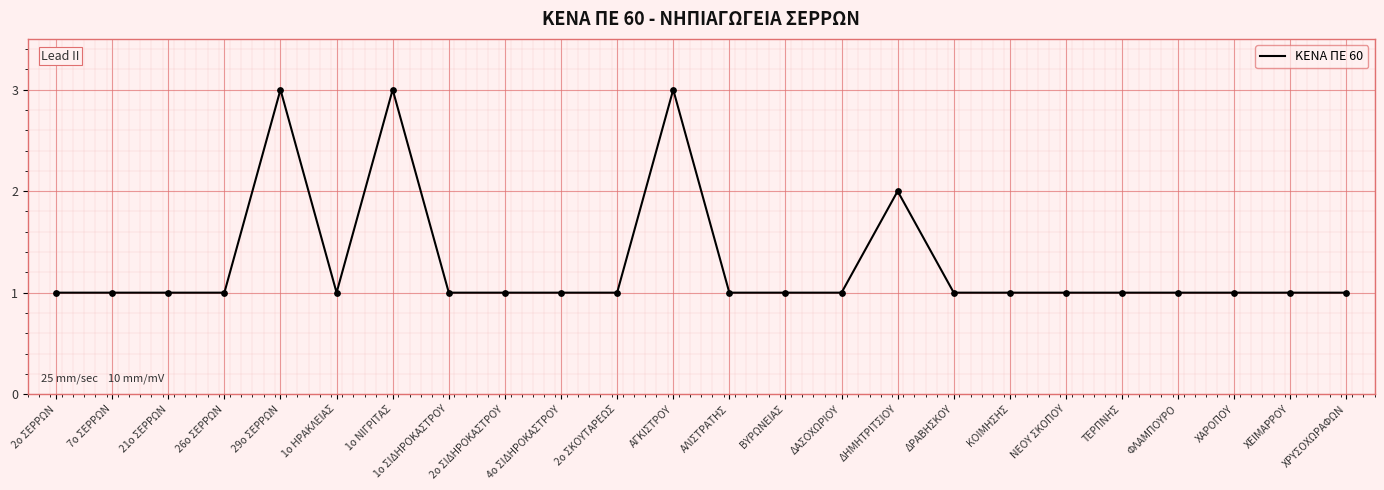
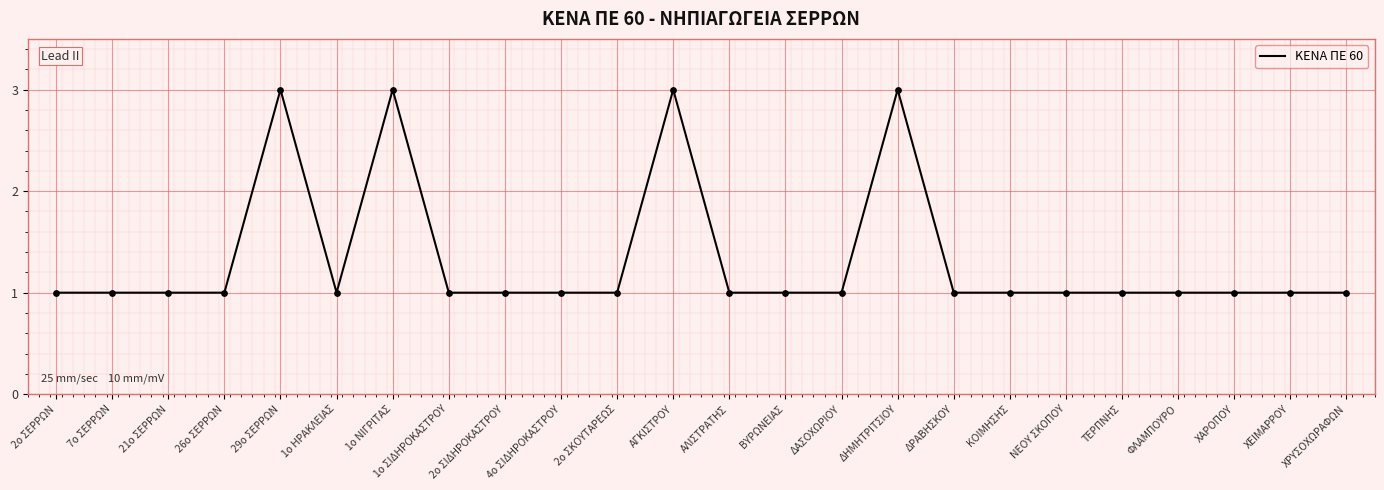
ΔΗΜΗΤΡΙΤΣΙΟΥ: 2 -> 3
